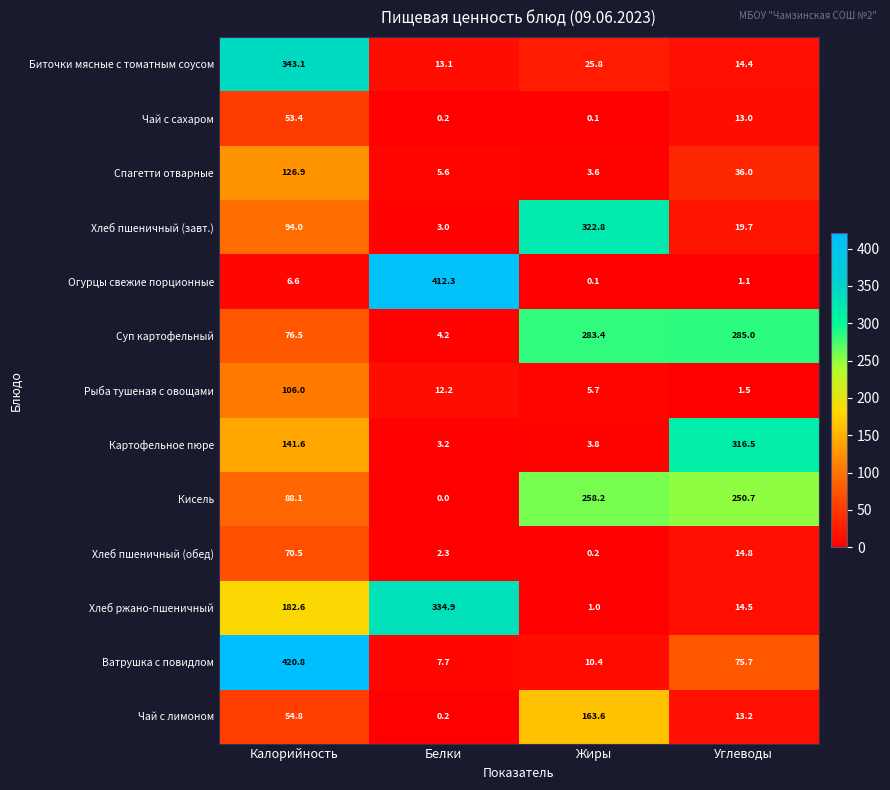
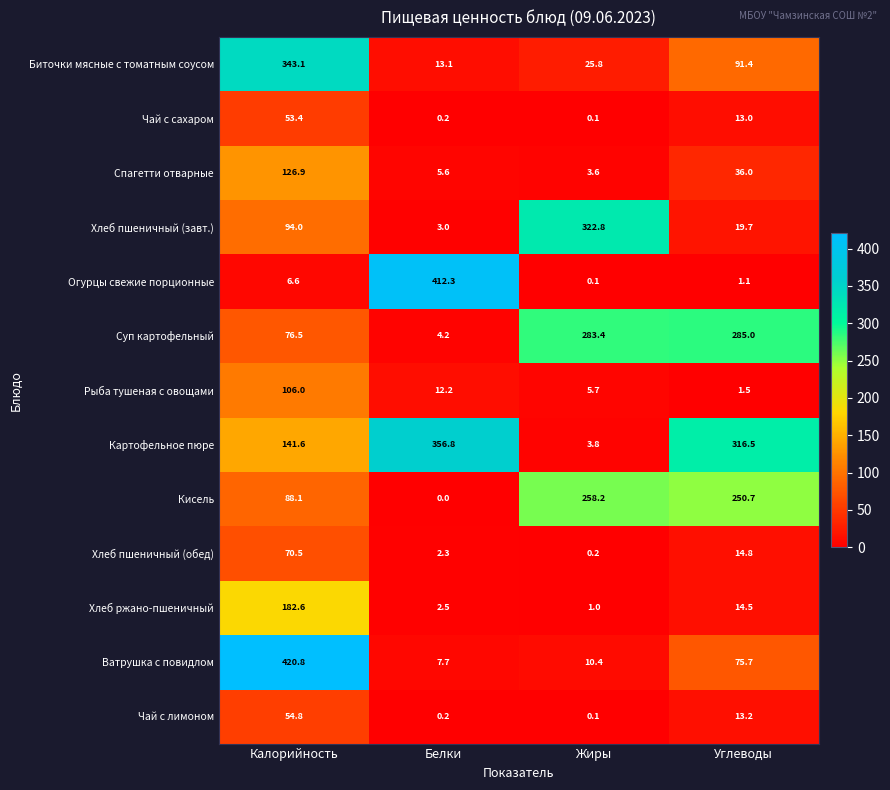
Биточки мясные с томатным соусом, Углеводы: 14.4 -> 91.4
Картофельное пюре, Белки: 3.2 -> 356.8
Хлеб ржано-пшеничный, Белки: 334.9 -> 2.5
Чай с лимоном, Жиры: 163.6 -> 0.1
